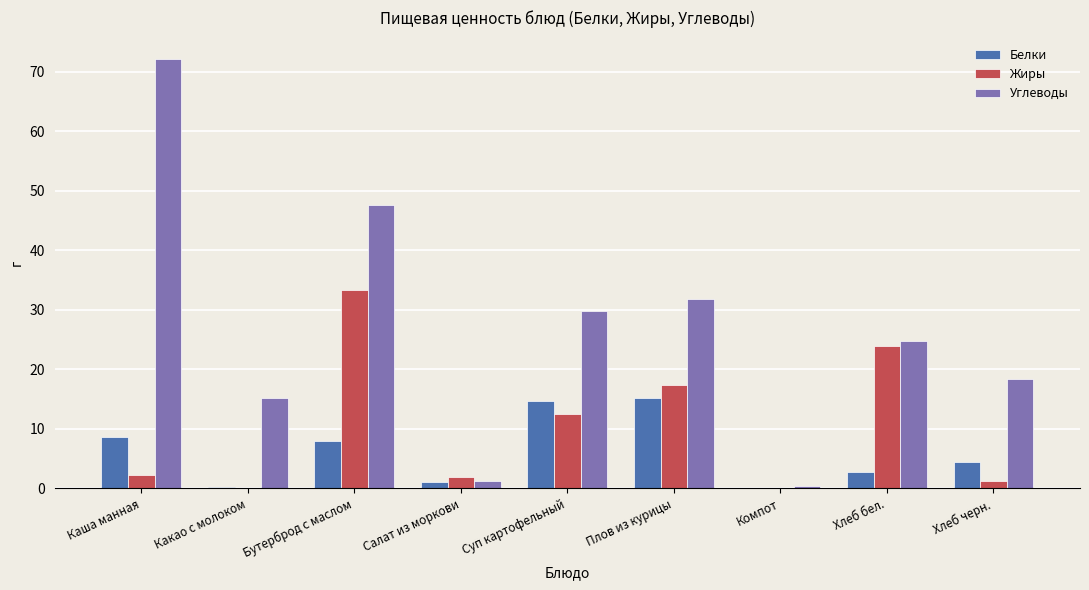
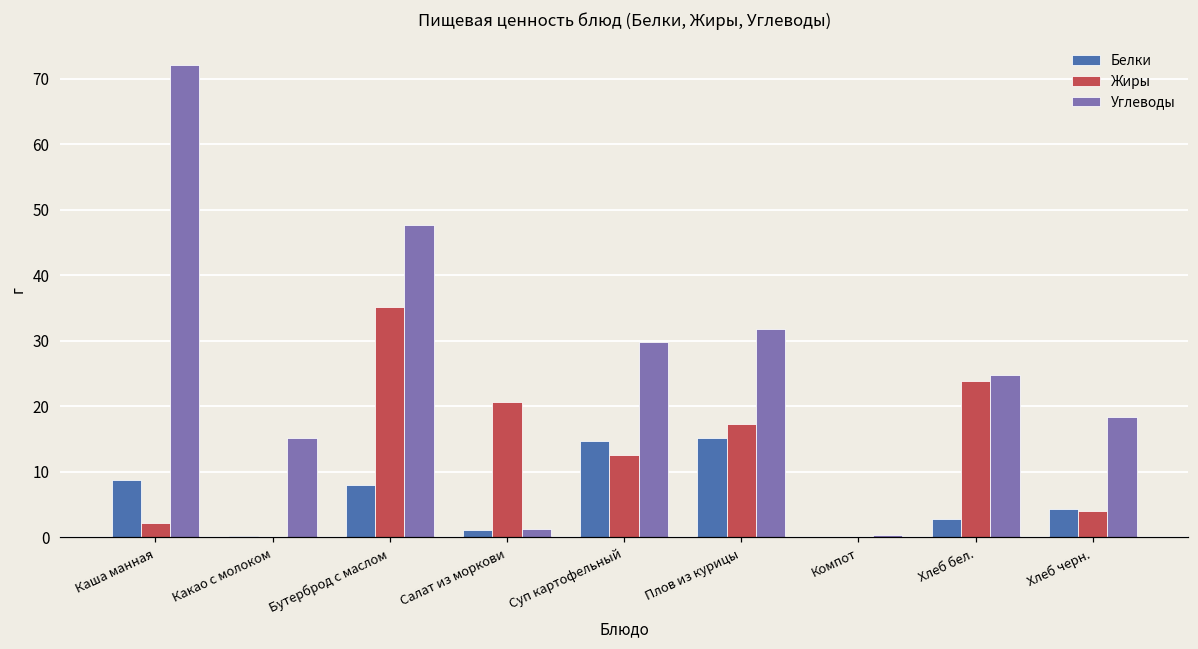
Жиры, Бутерброд с маслом: 33 -> 35
Жиры, Салат из моркови: 2 -> 21
Жиры, Хлеб черн.: 1 -> 4
